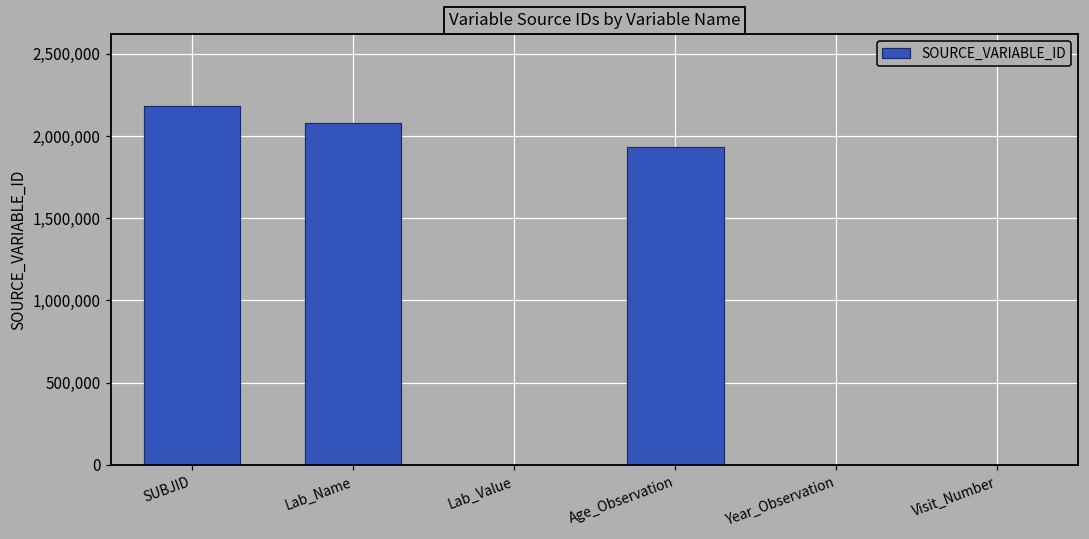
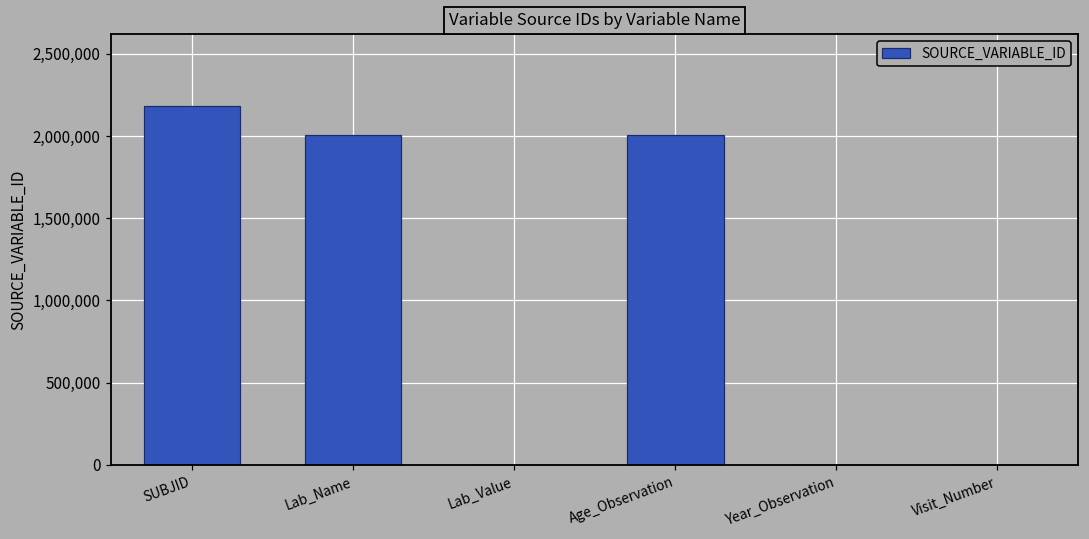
Lab_Name: 2,080,000 -> 2,010,000
Age_Observation: 1,930,000 -> 2,000,000
